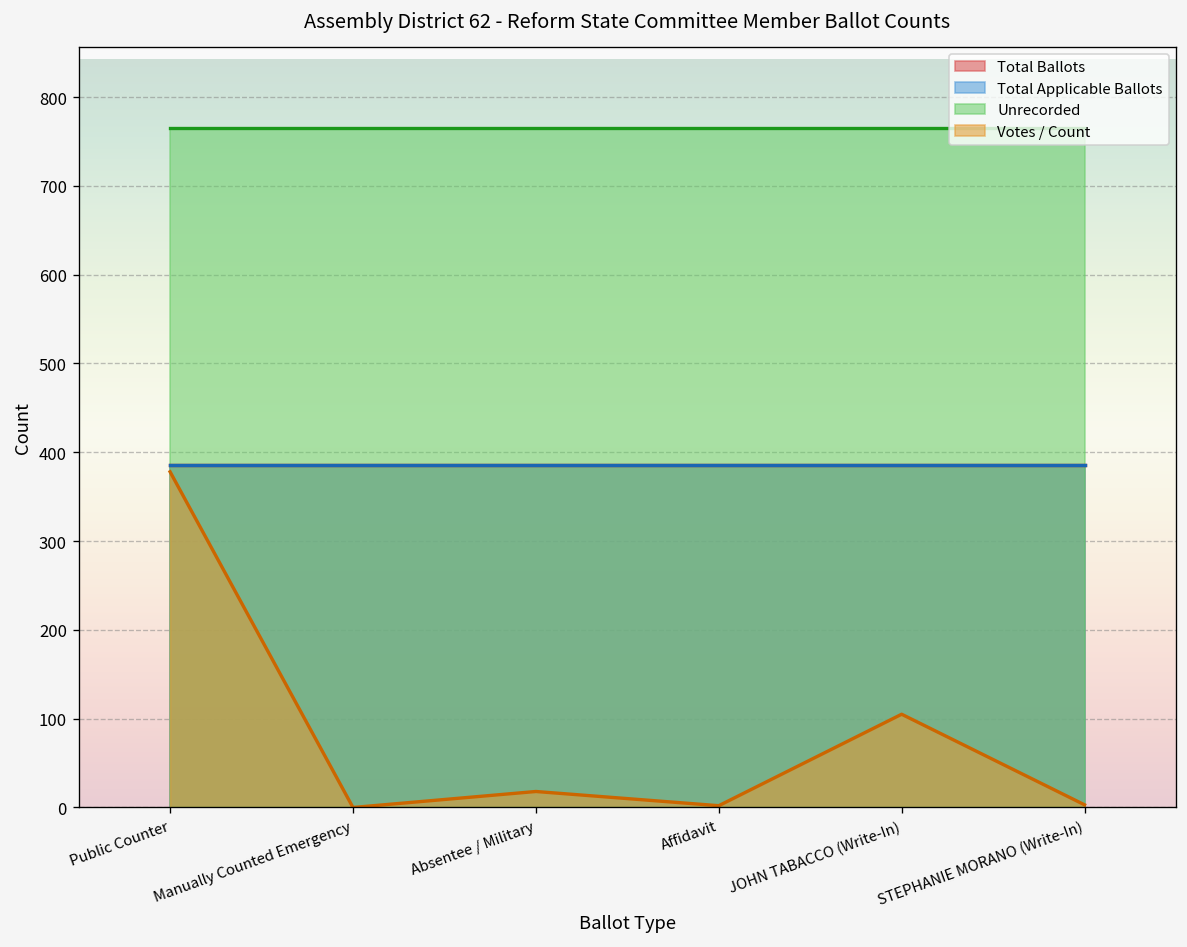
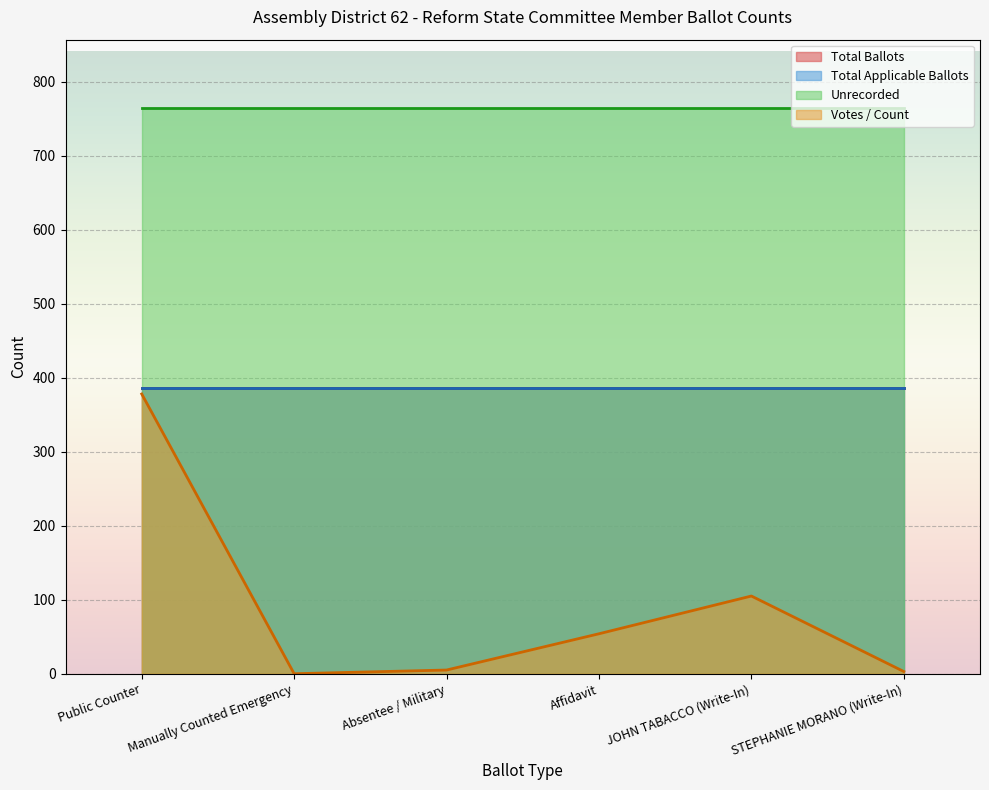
Votes / Count, Absentee / Military: 20 -> 10
Votes / Count, Affidavit: 0 -> 50
